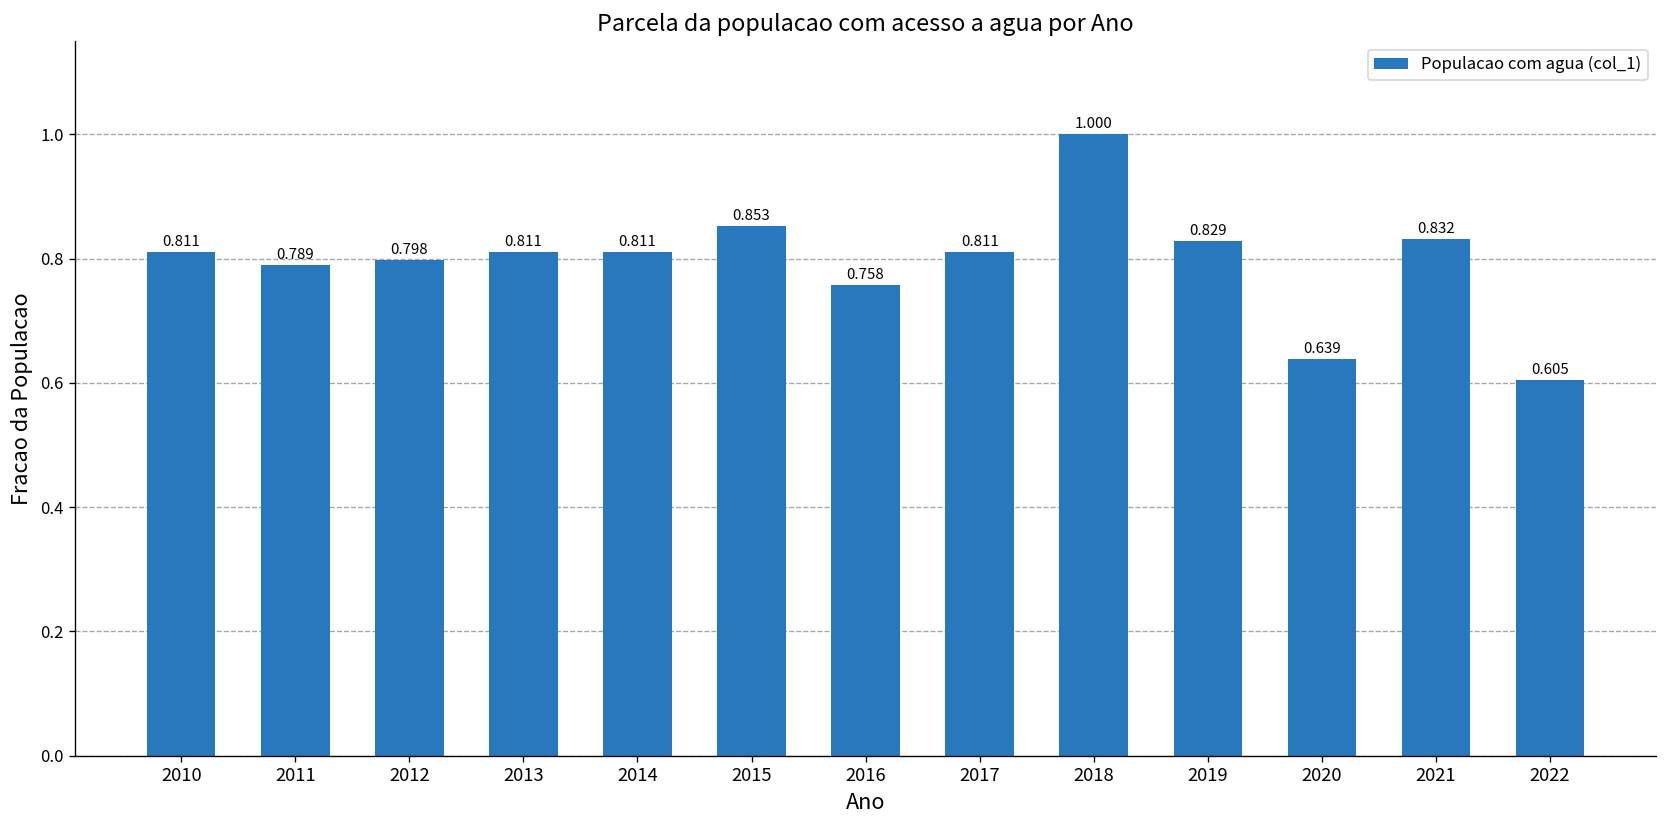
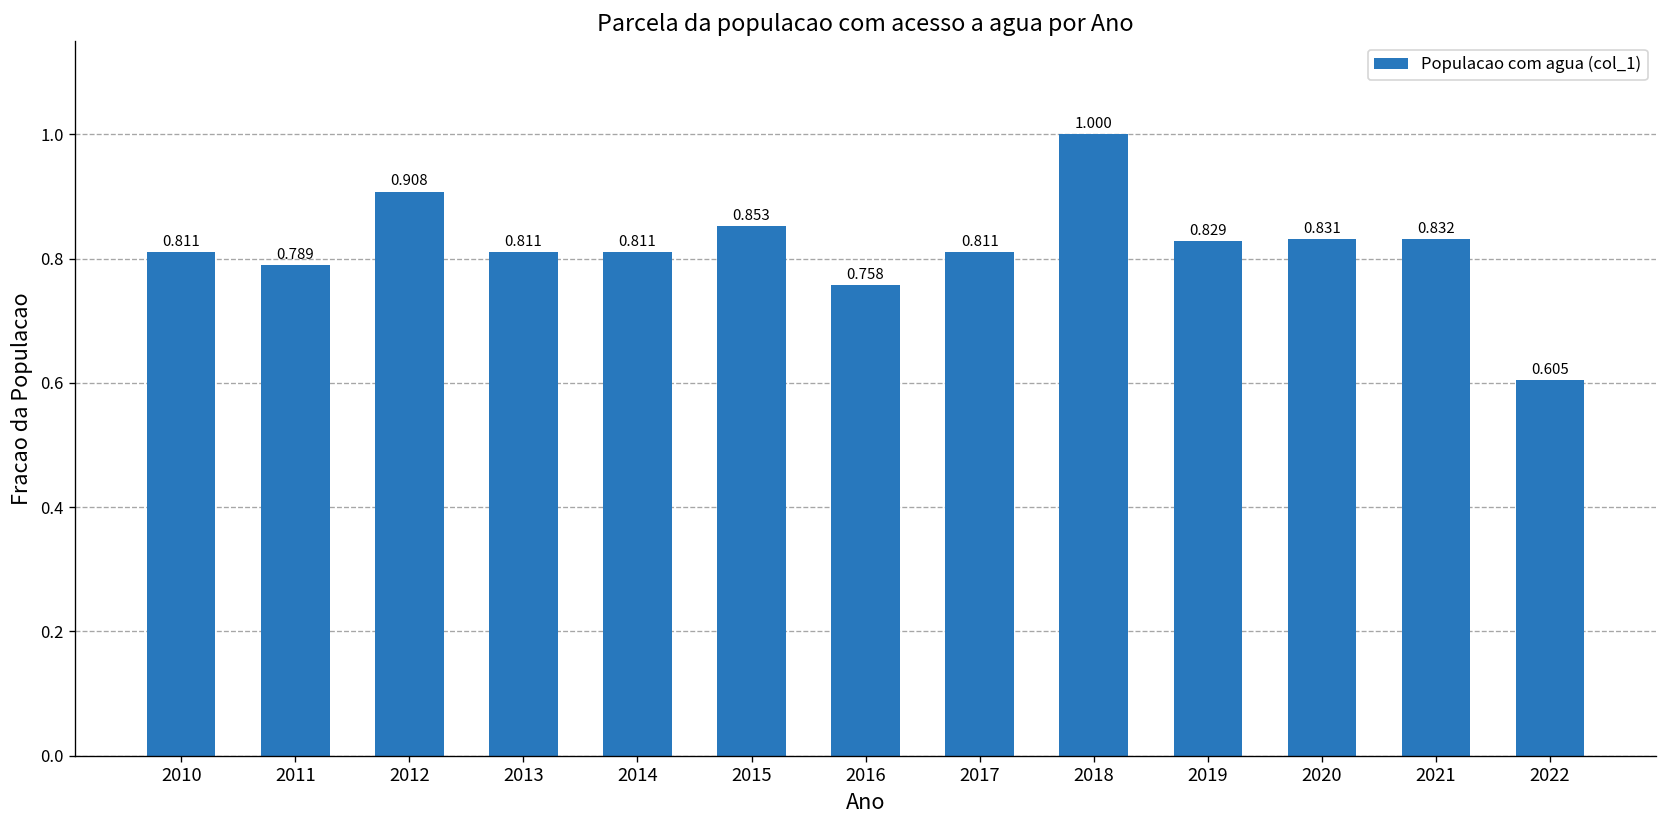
2012: 0.798 -> 0.908
2020: 0.639 -> 0.831
